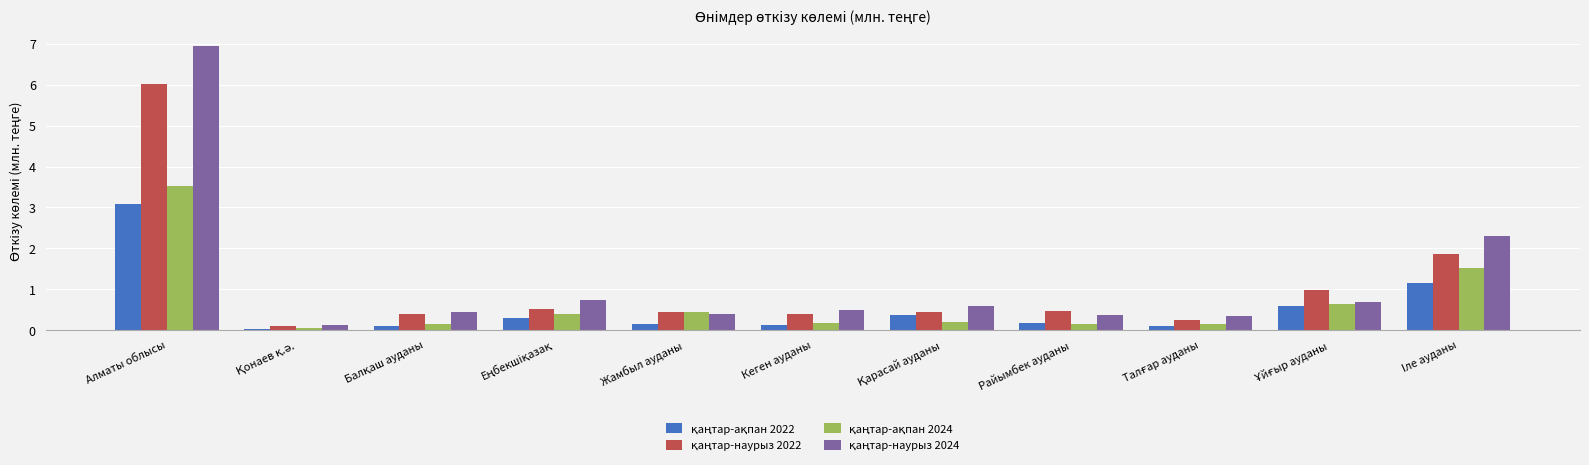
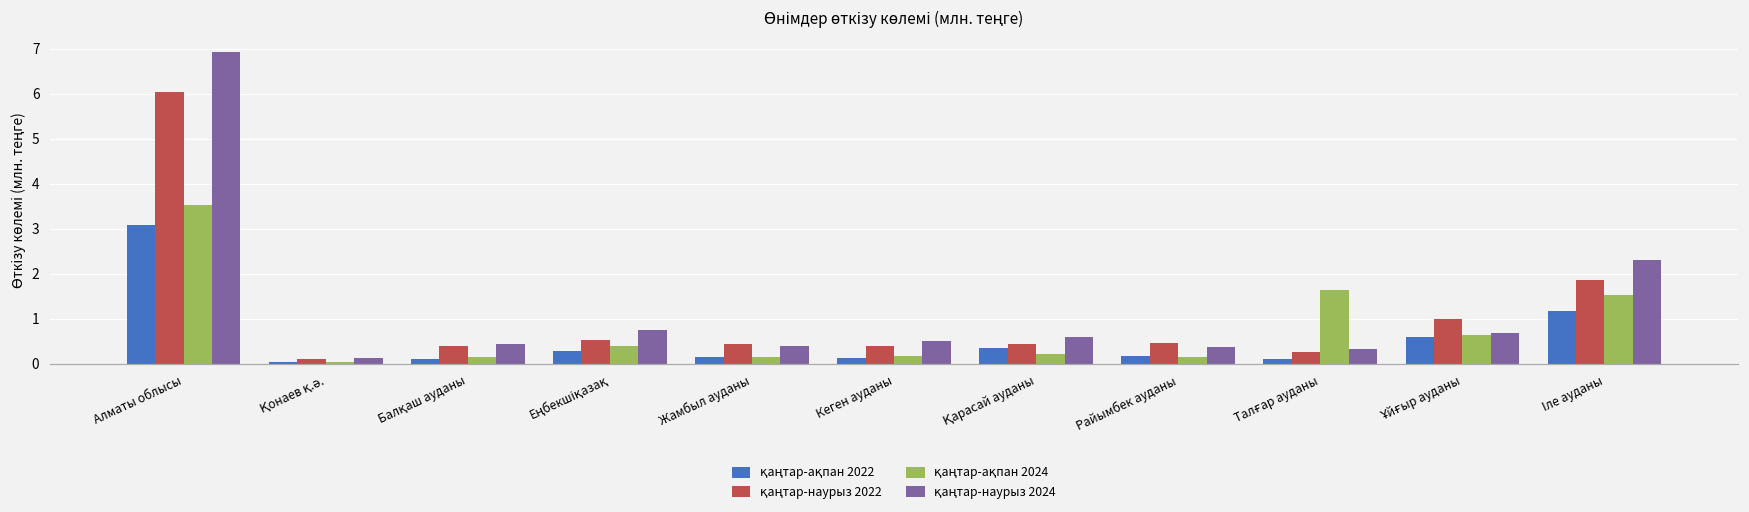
қаңтар-ақпан 2024, Жамбыл ауданы: 0.4 -> 0.1
қаңтар-ақпан 2024, Талғар ауданы: 0.1 -> 1.6
